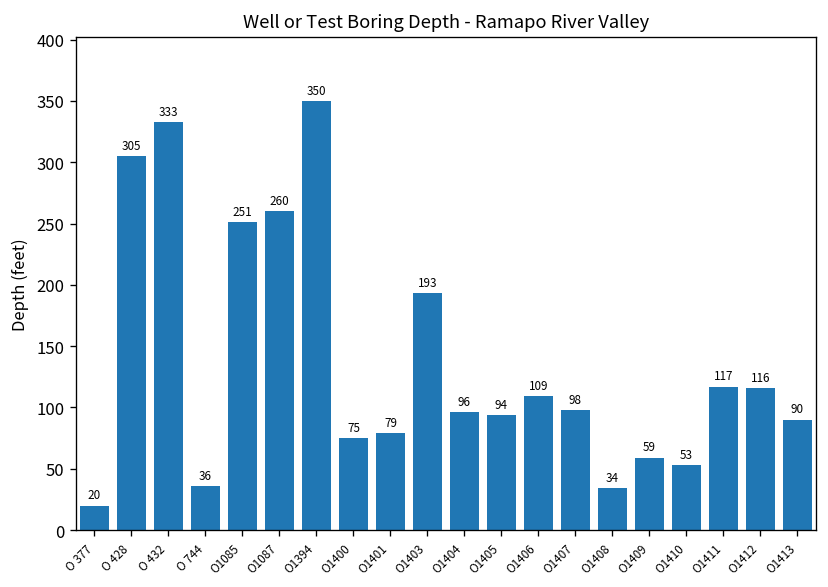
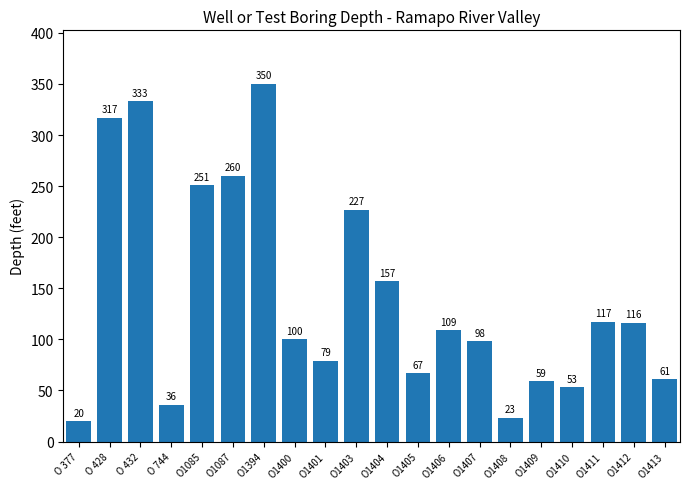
O 428: 305 -> 317
O1400: 75 -> 100
O1403: 193 -> 227
O1404: 96 -> 157
O1405: 94 -> 67
O1408: 34 -> 23
O1413: 90 -> 61
